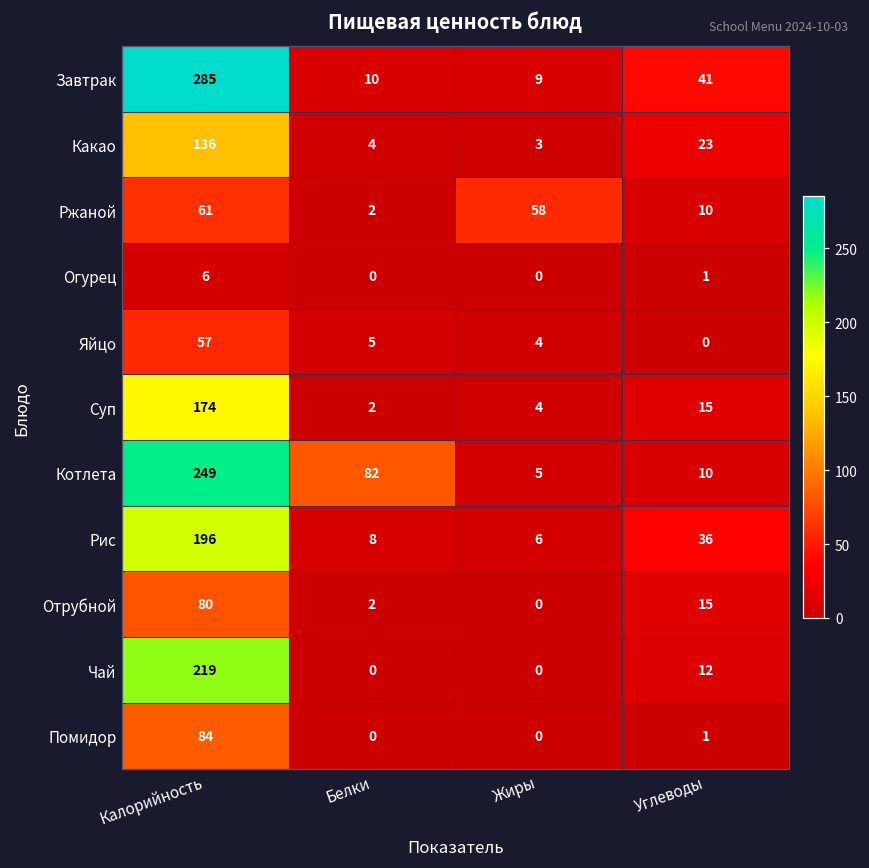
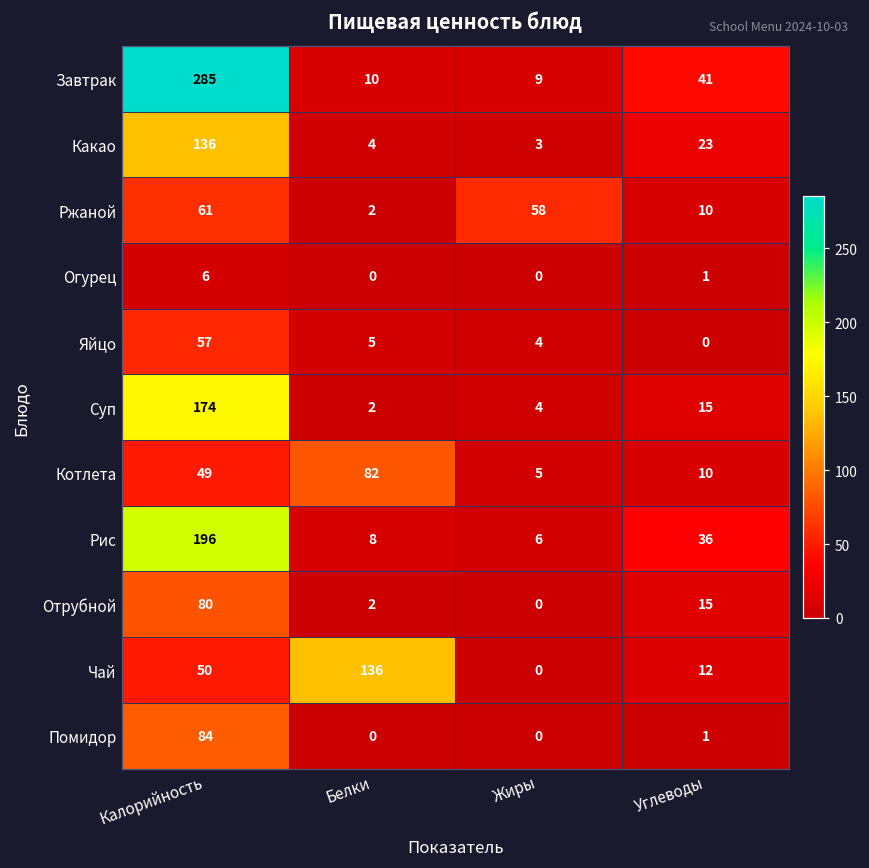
Котлета, Калорийность: 249 -> 49
Чай, Калорийность: 219 -> 50
Чай, Белки: 0 -> 136
